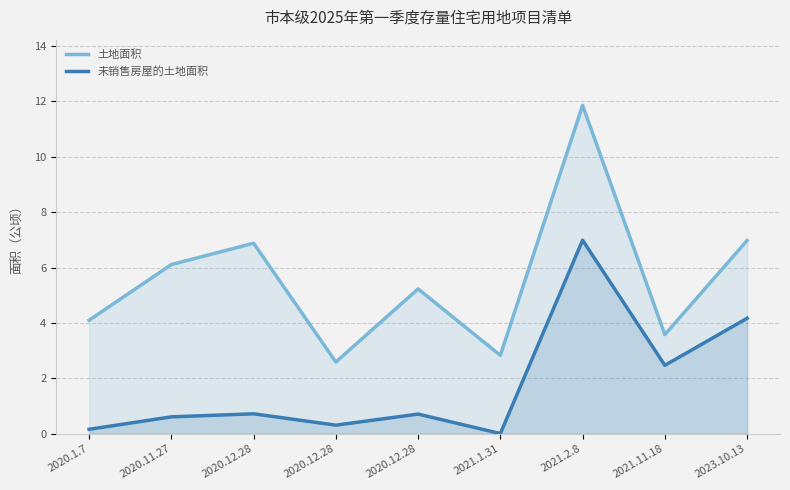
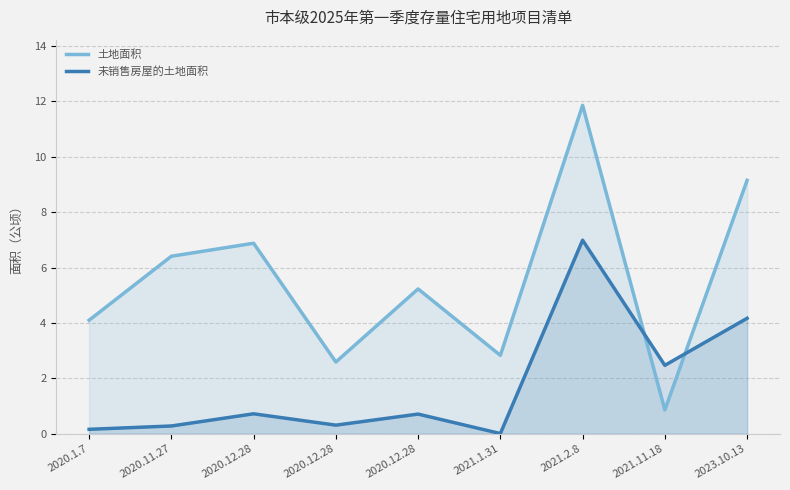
土地面积, 2020.11.27: 6.1 -> 6.4
未销售房屋的土地面积, 2020.11.27: 0.6 -> 0.3
土地面积, 2021.11.18: 3.6 -> 0.9
土地面积, 2023.10.13: 7.0 -> 9.2
